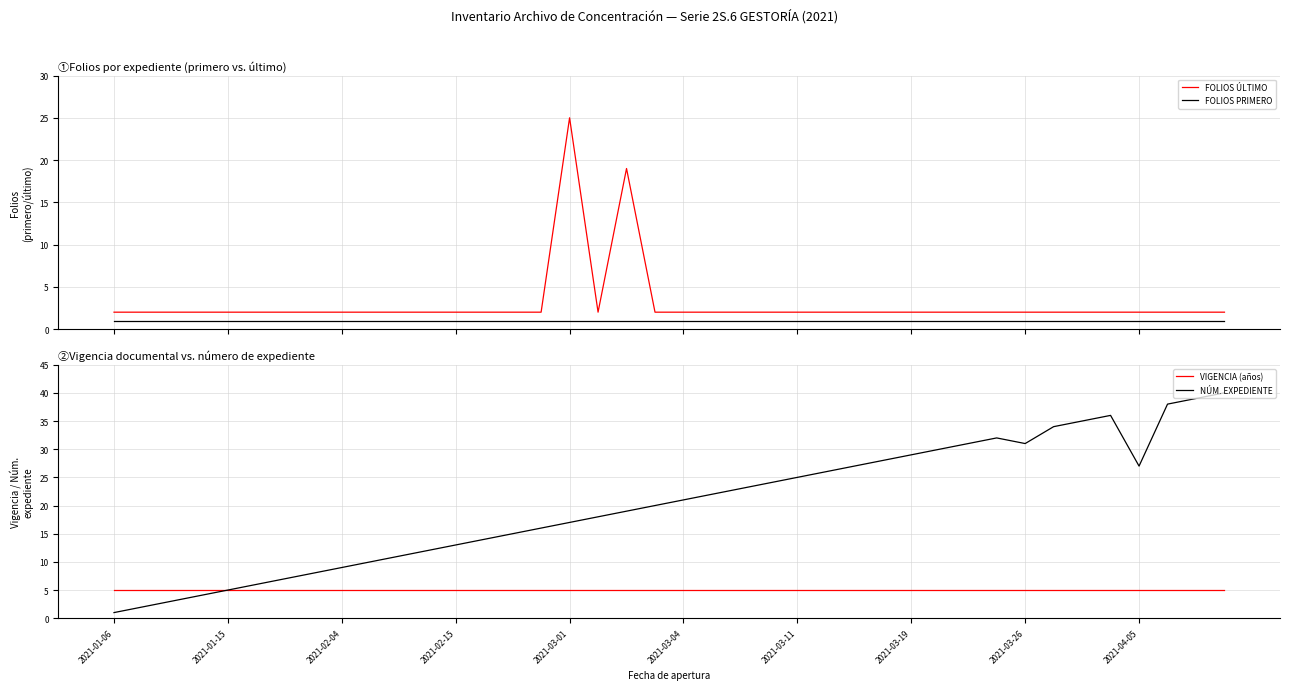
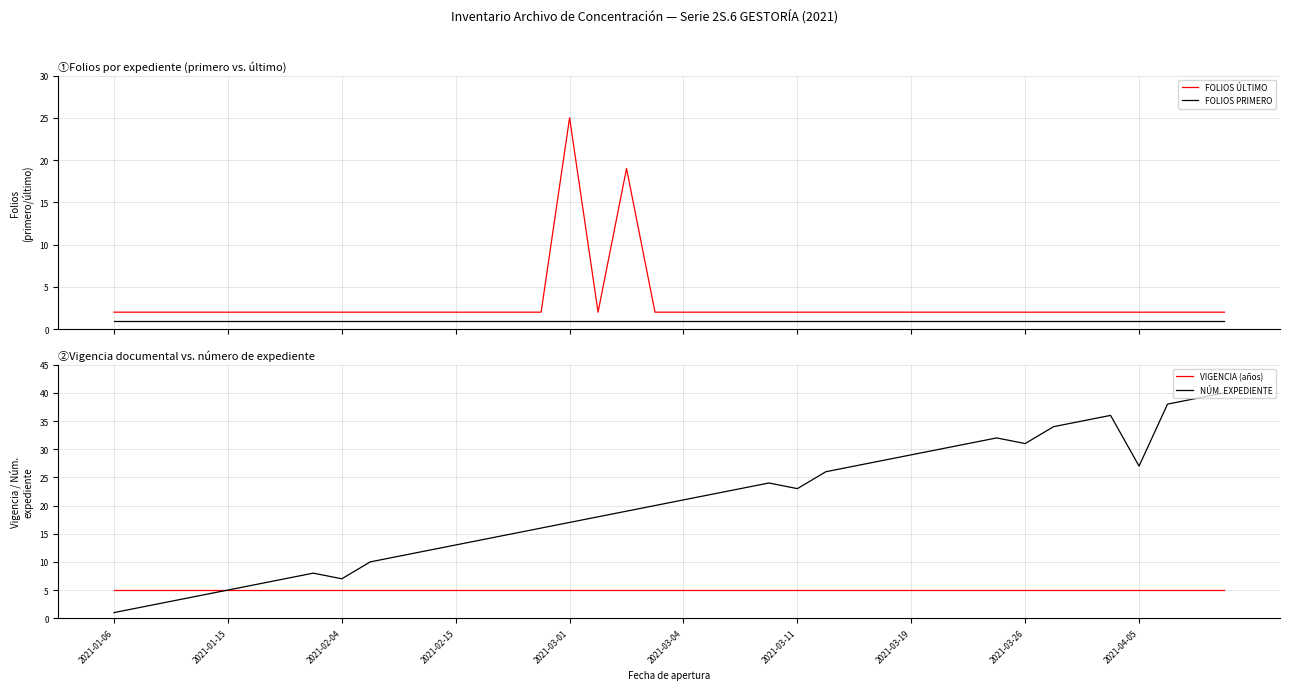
②Vigencia documental vs. número de expediente, NÚM. EXPEDIENTE, 2021-02-04: 9 -> 7
②Vigencia documental vs. número de expediente, NÚM. EXPEDIENTE, 2021-03-11: 25 -> 23
